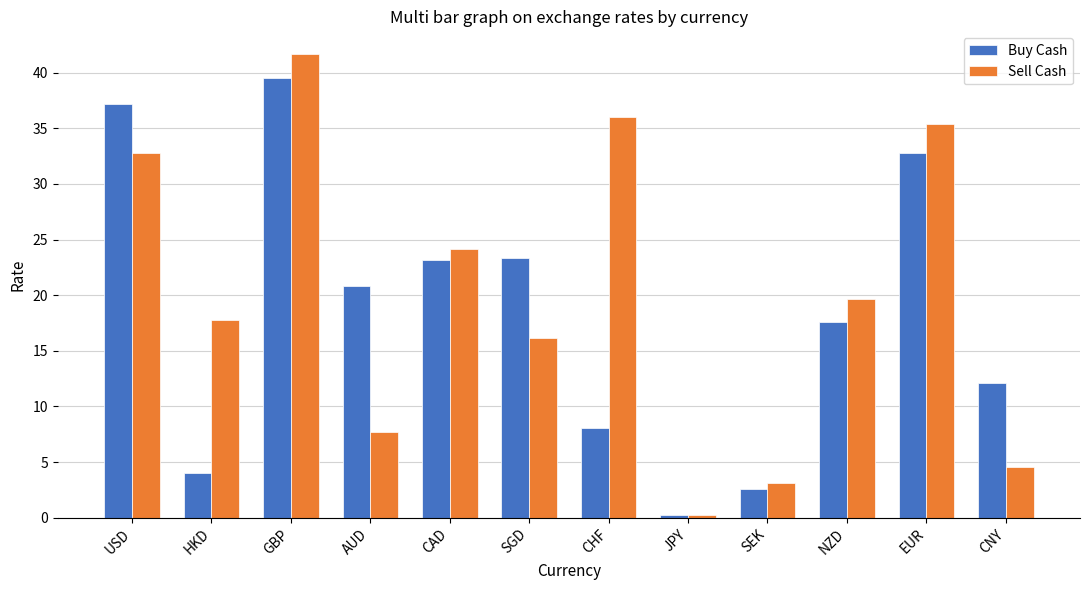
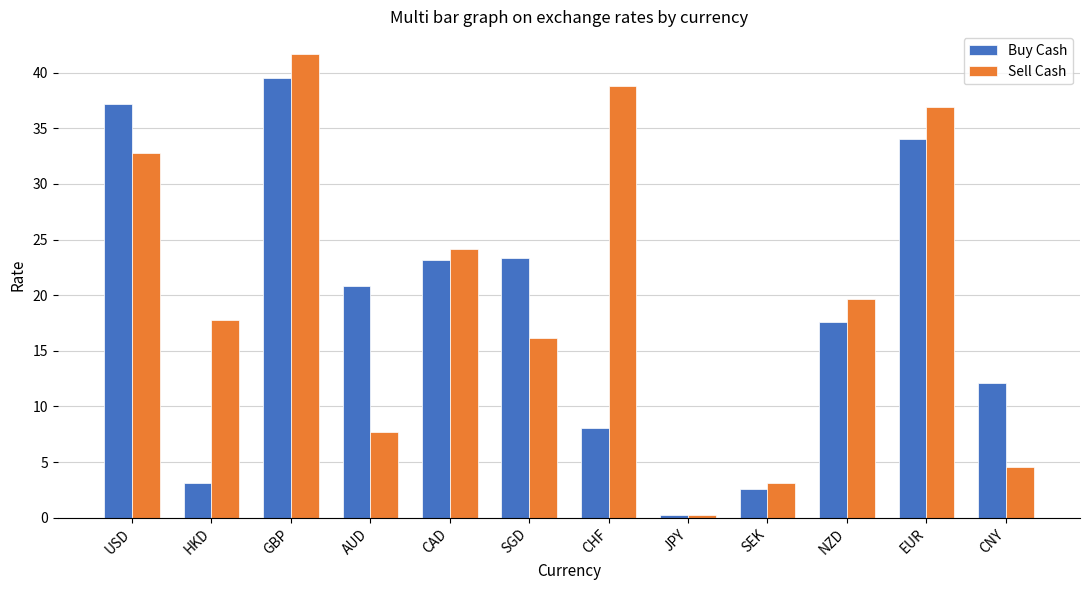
Buy Cash, HKD: 4.0 -> 3.1
Sell Cash, CHF: 36.0 -> 38.8
Buy Cash, EUR: 32.8 -> 34.0
Sell Cash, EUR: 35.4 -> 36.9
